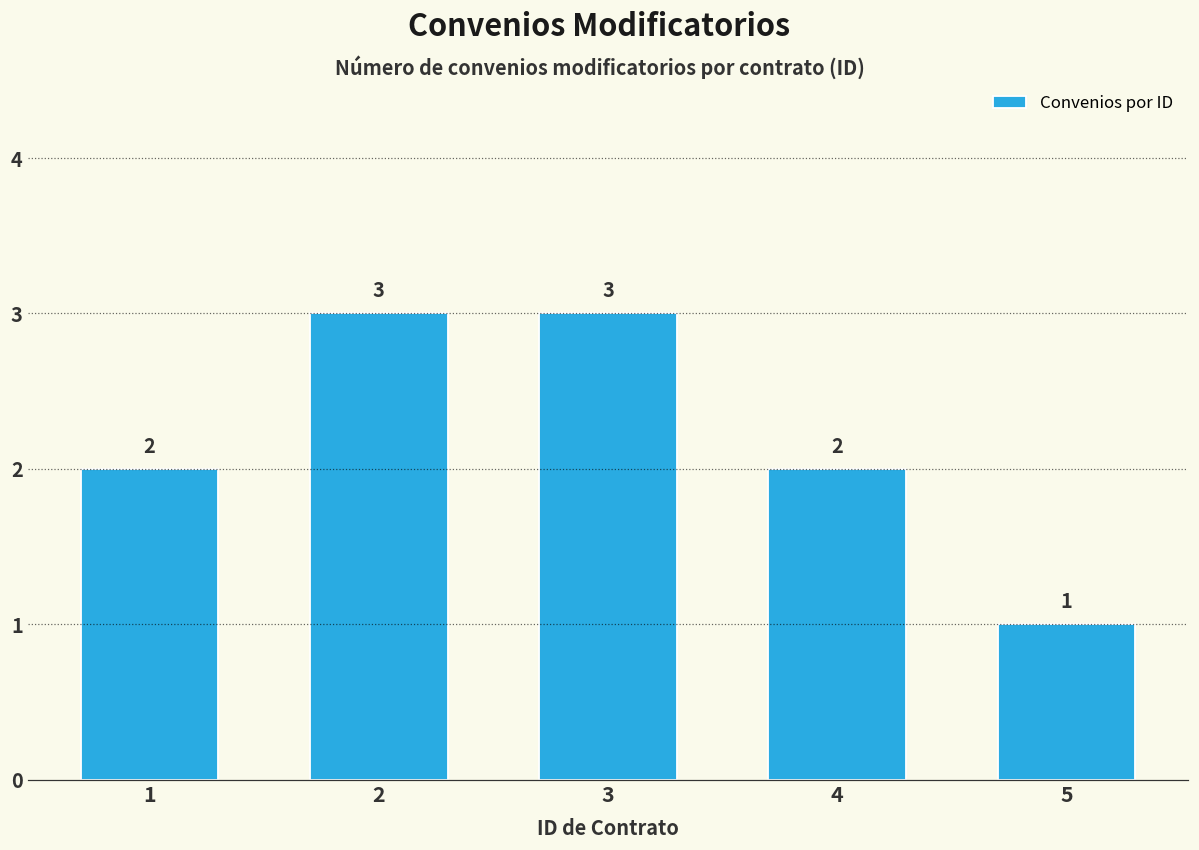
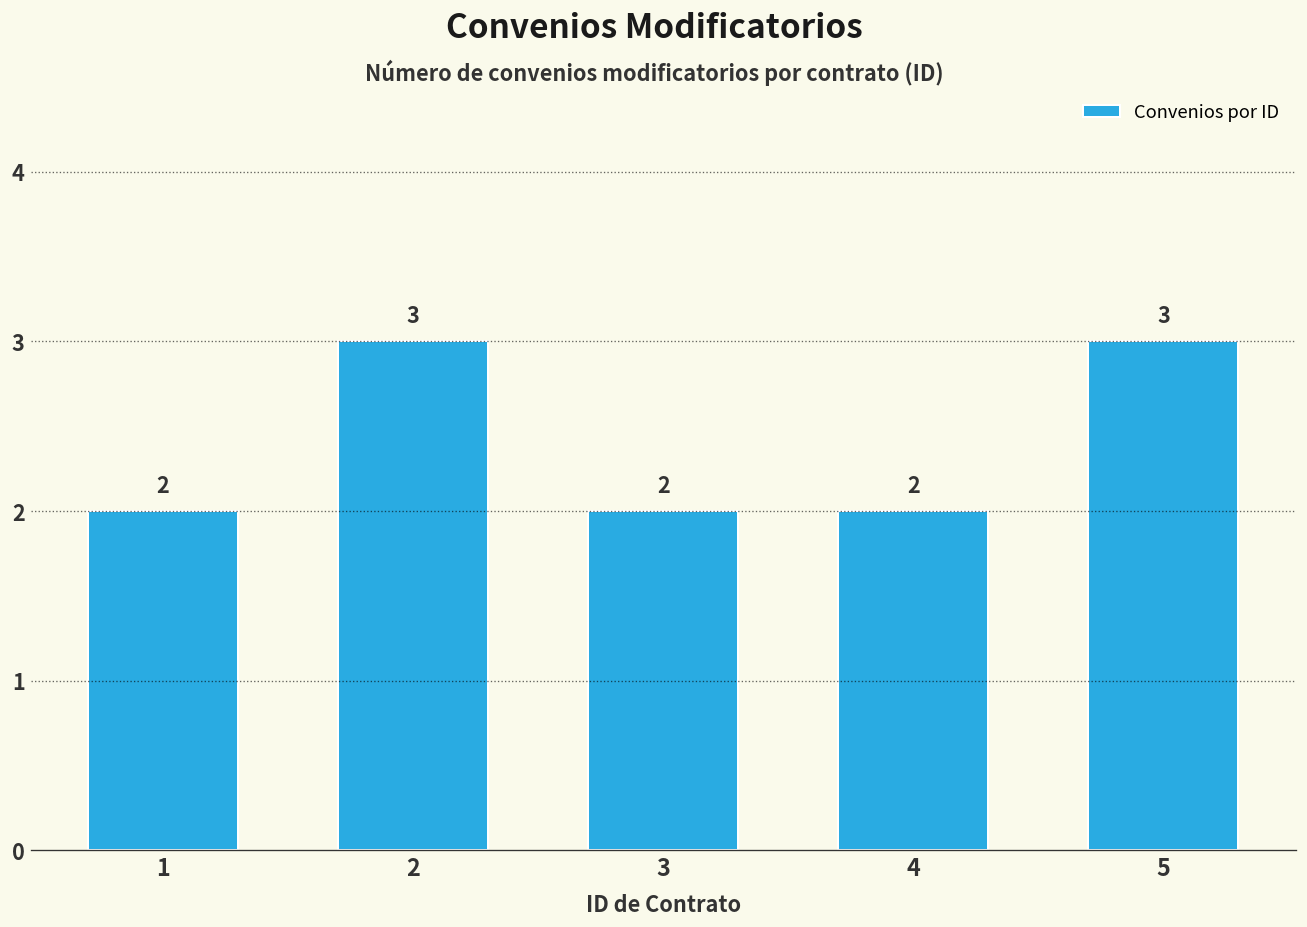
3: 3 -> 2
5: 1 -> 3
